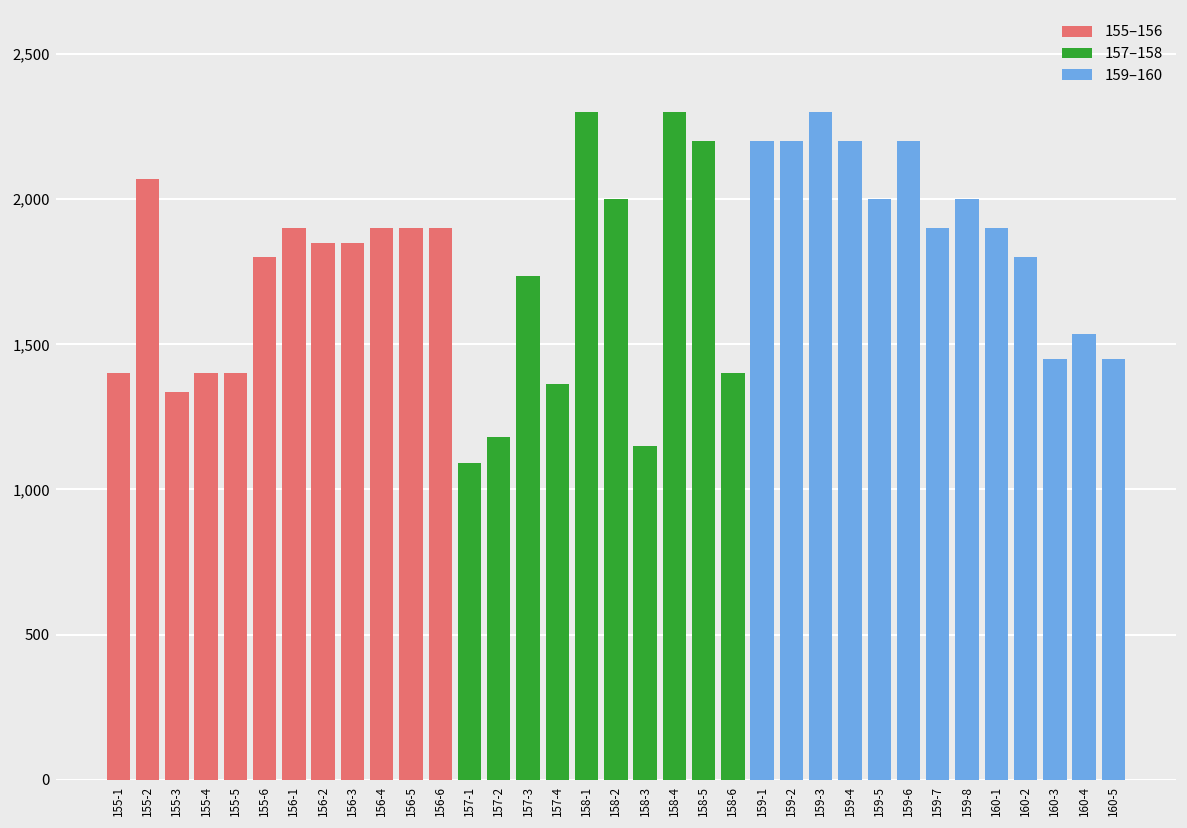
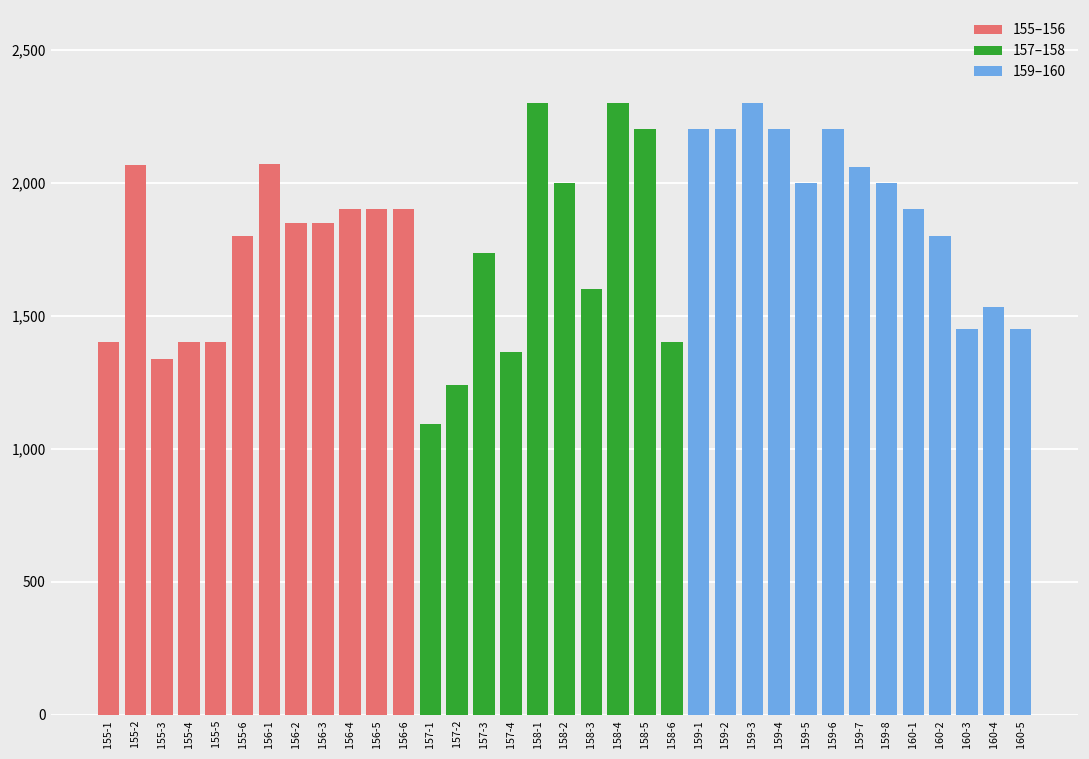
156-1: 1,900 -> 2,070
157-2: 1,180 -> 1,240
158-3: 1,150 -> 1,600
159-7: 1,900 -> 2,060
